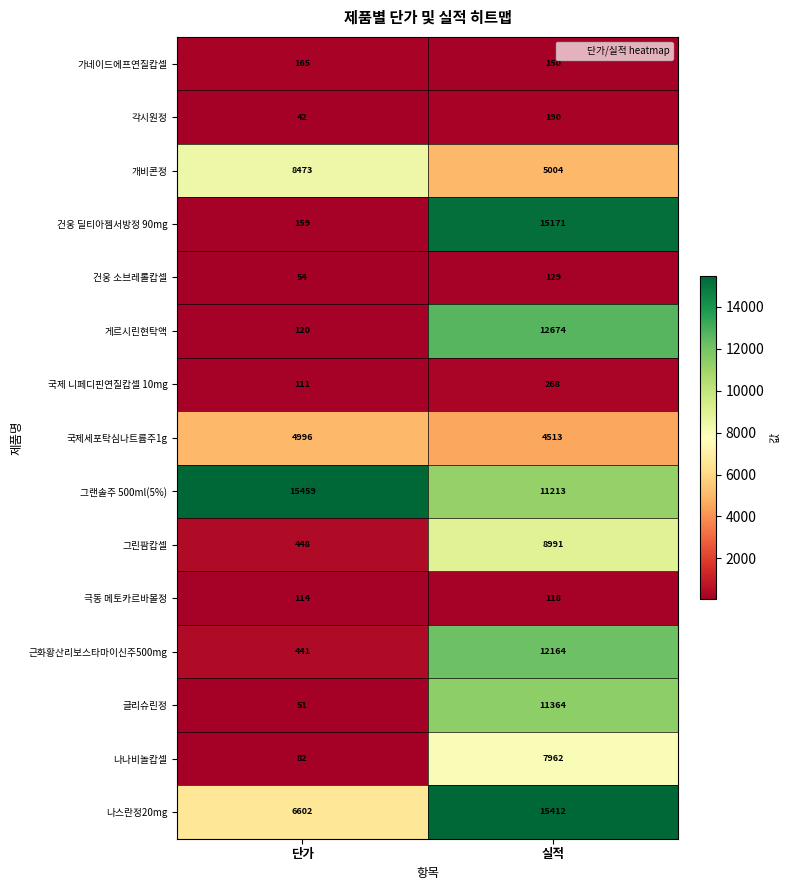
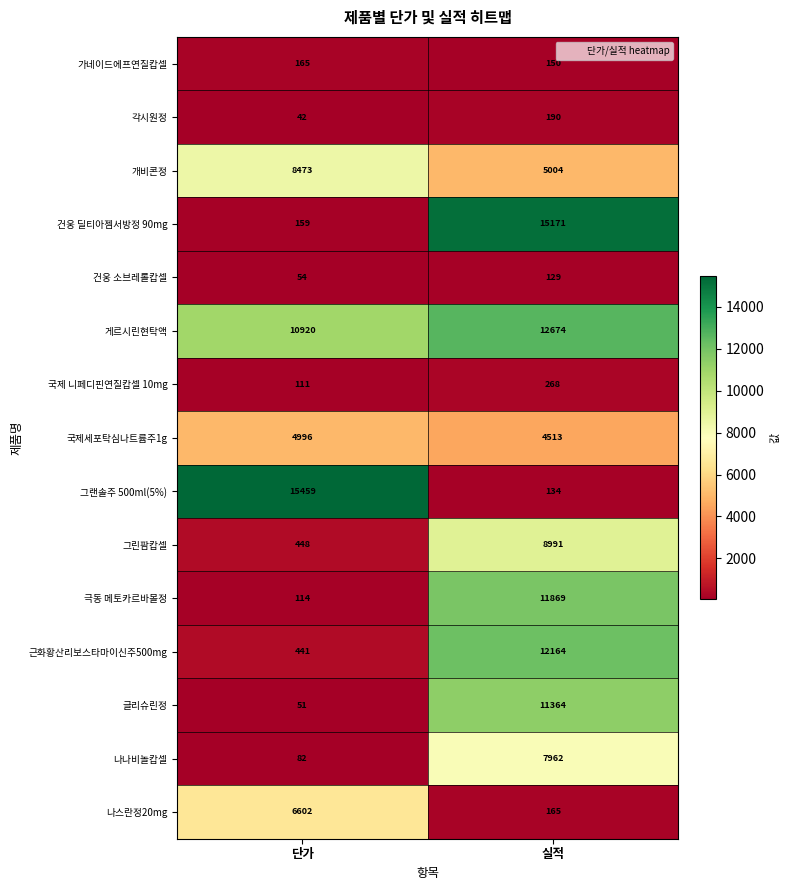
게르시린현탁액, 단가: 120 -> 10920
그랜솔주 500ml(5%), 실적: 11213 -> 134
극동 메토카르바몰정, 실적: 118 -> 11869
나스란정20mg, 실적: 15412 -> 165
